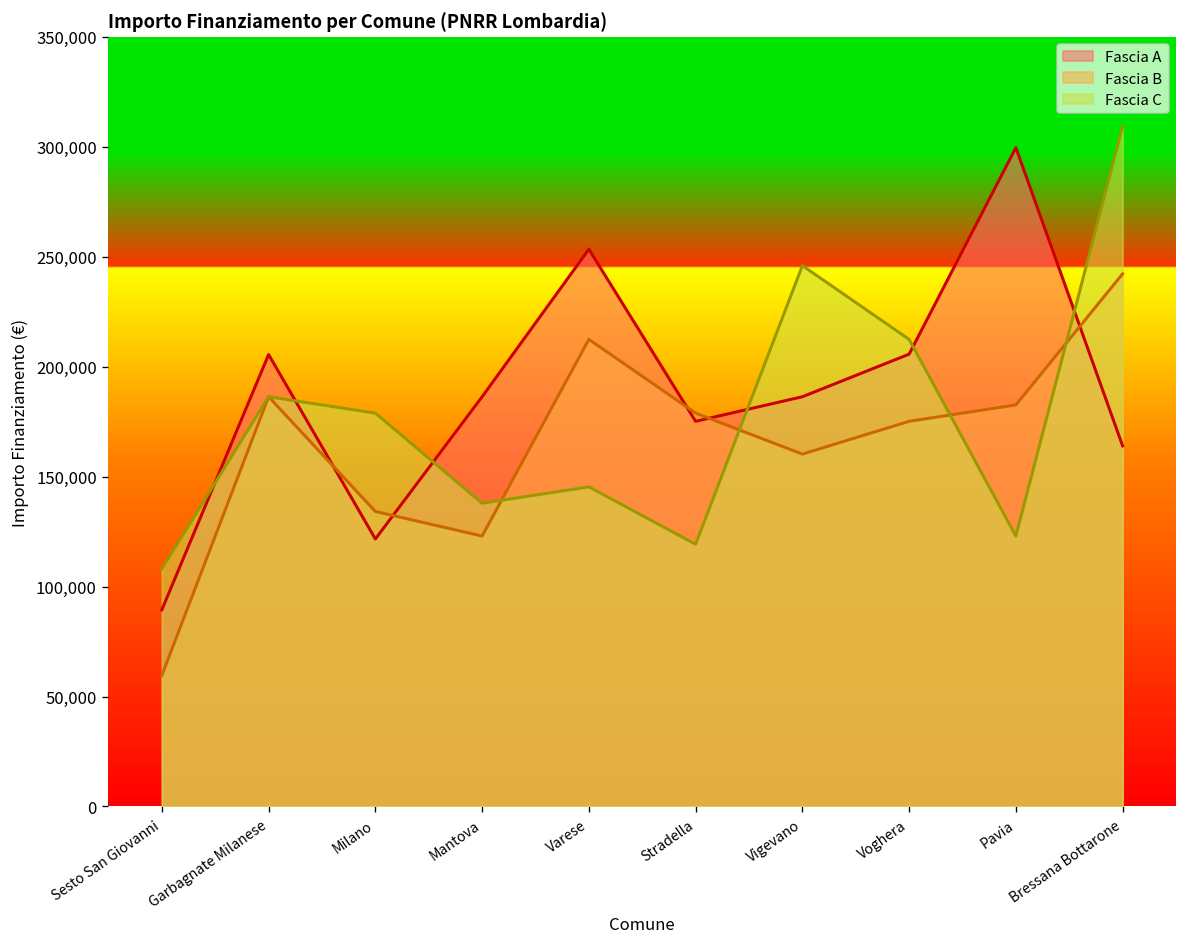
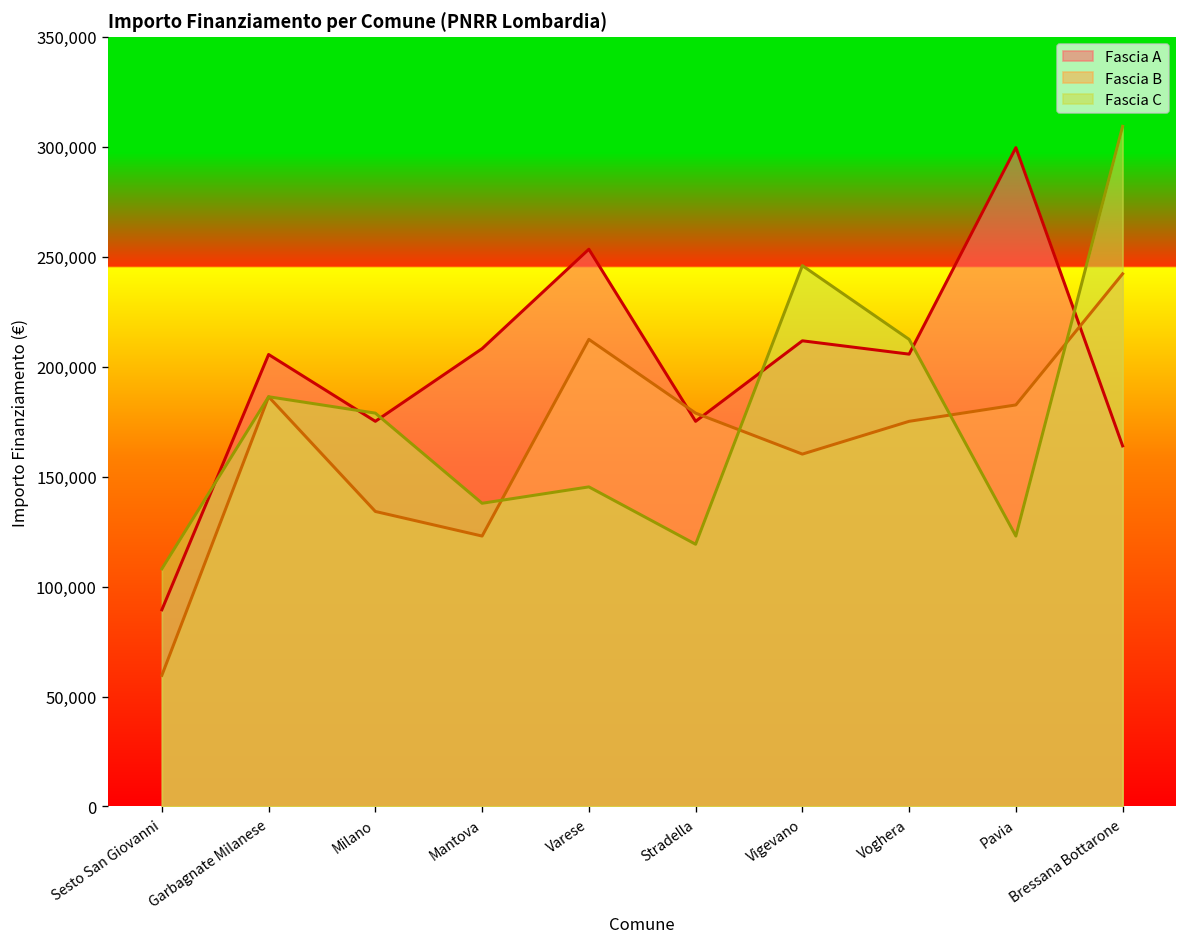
Fascia A, Milano: 122,000 -> 175,000
Fascia A, Mantova: 186,000 -> 208,000
Fascia A, Vigevano: 186,000 -> 212,000
